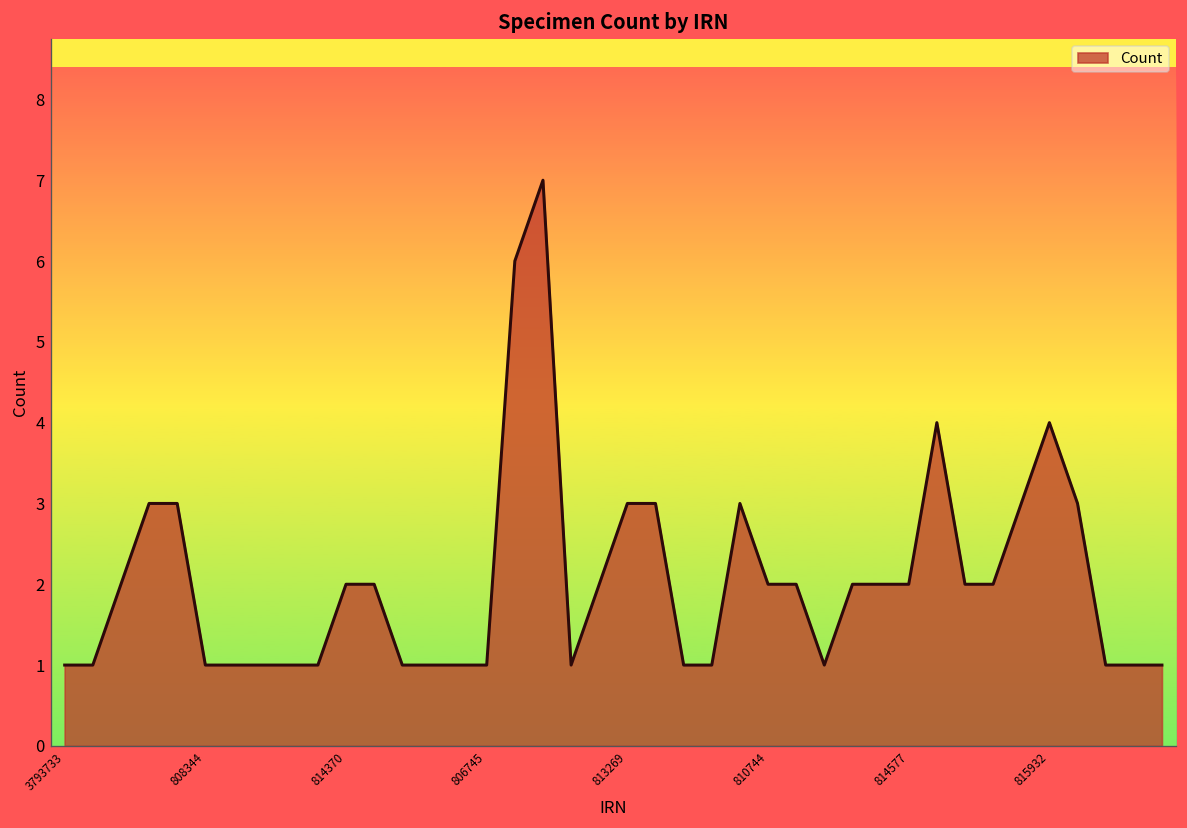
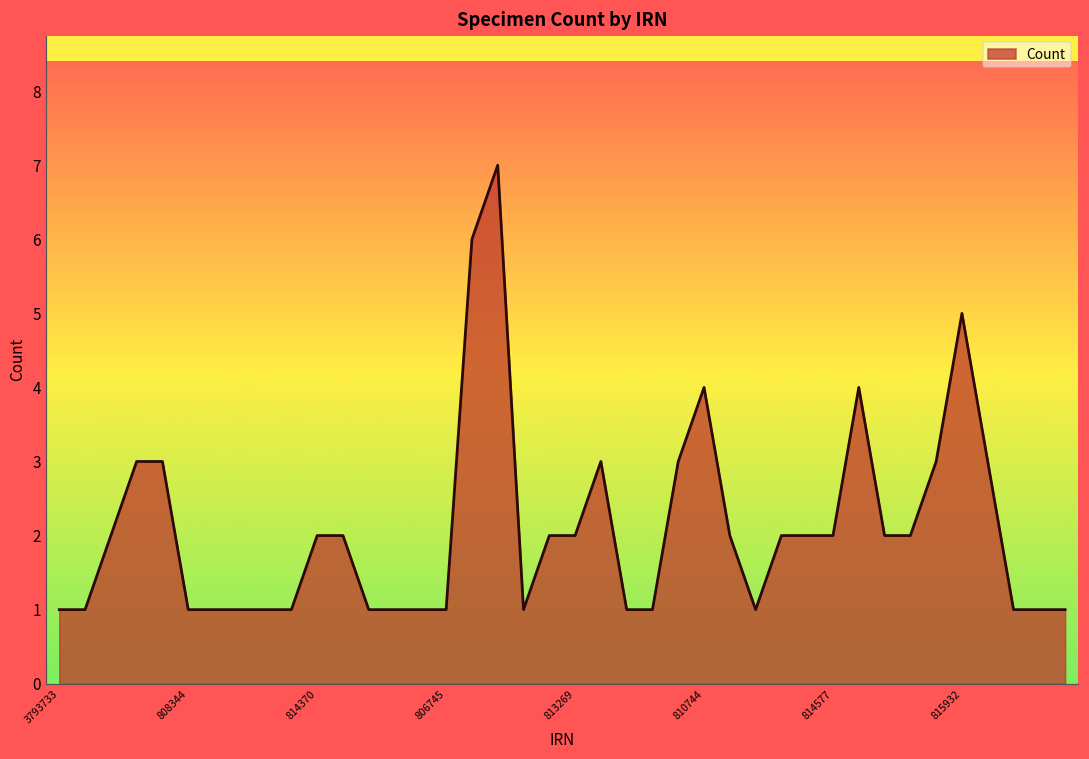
813269: 3 -> 2
810744: 2 -> 4
815932: 4 -> 5
